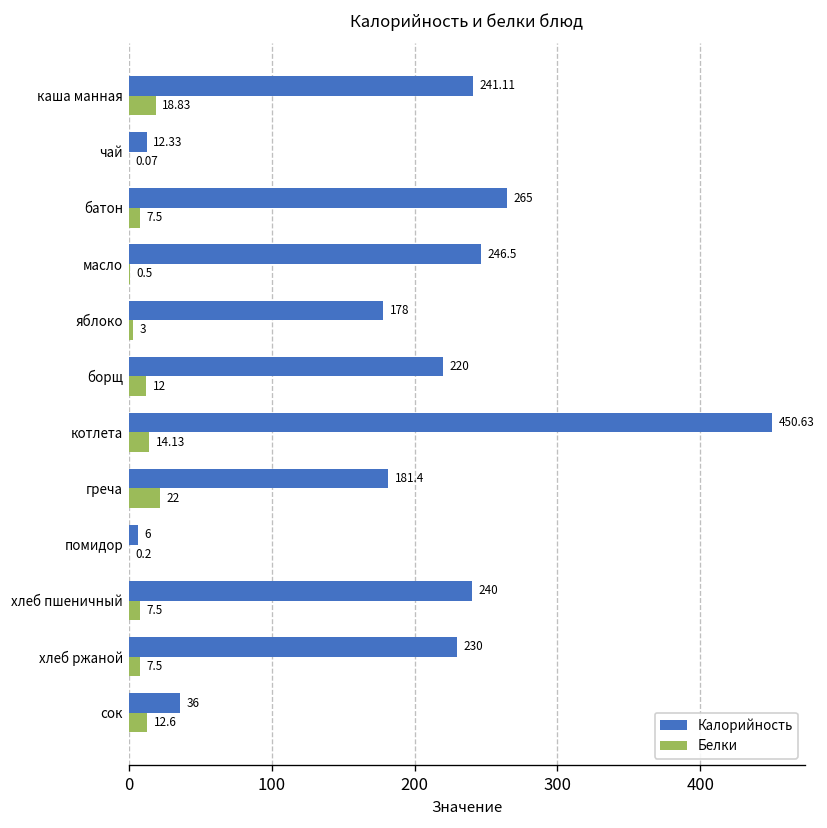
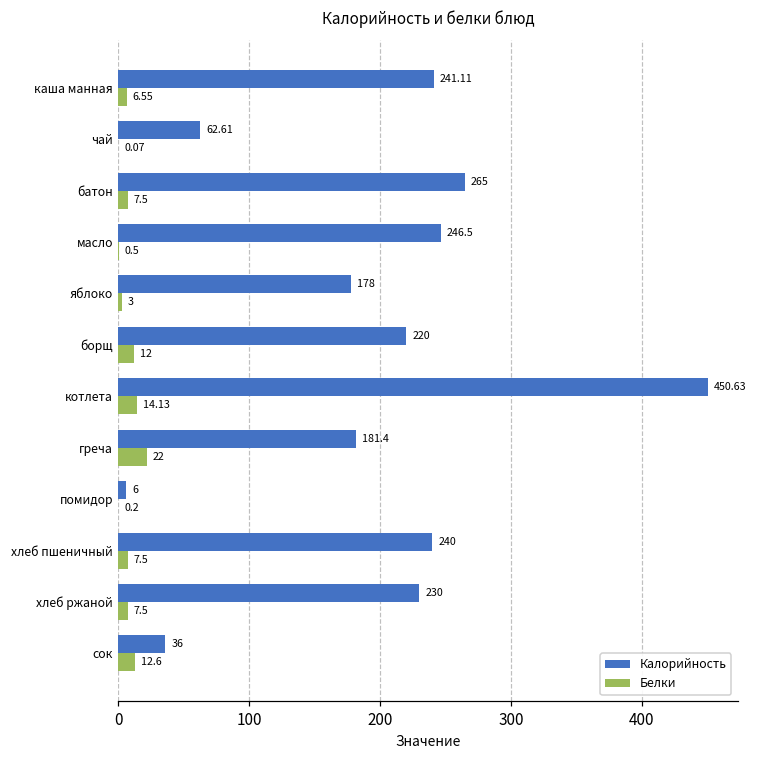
Белки, каша манная: 18.83 -> 6.55
Калорийность, чай: 12.33 -> 62.61
